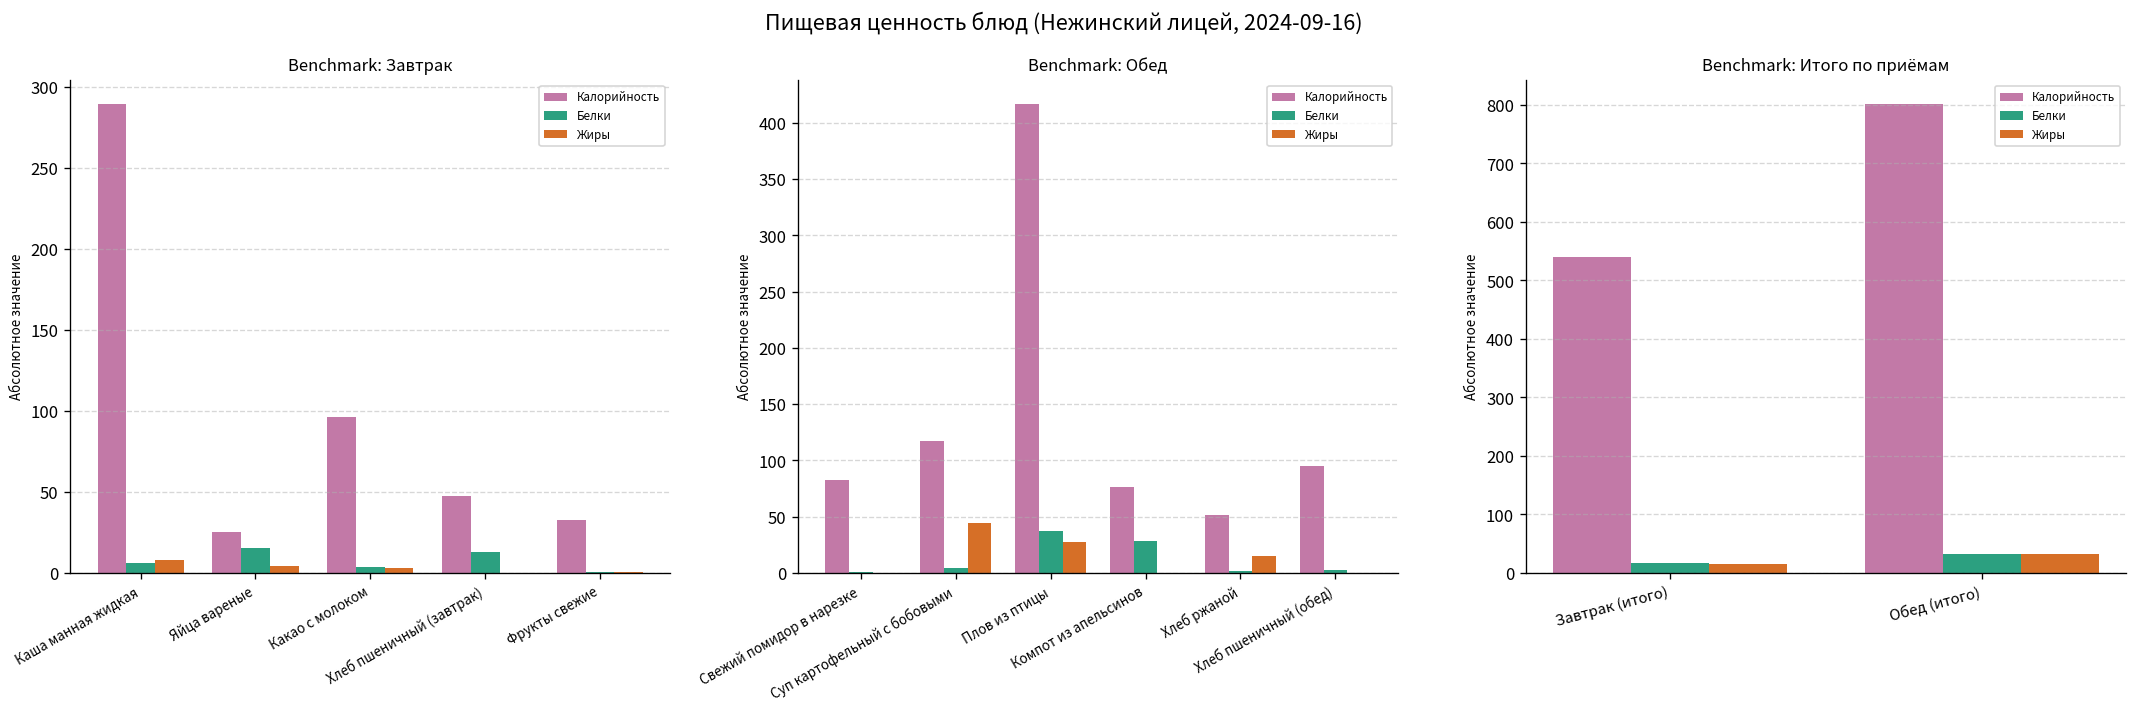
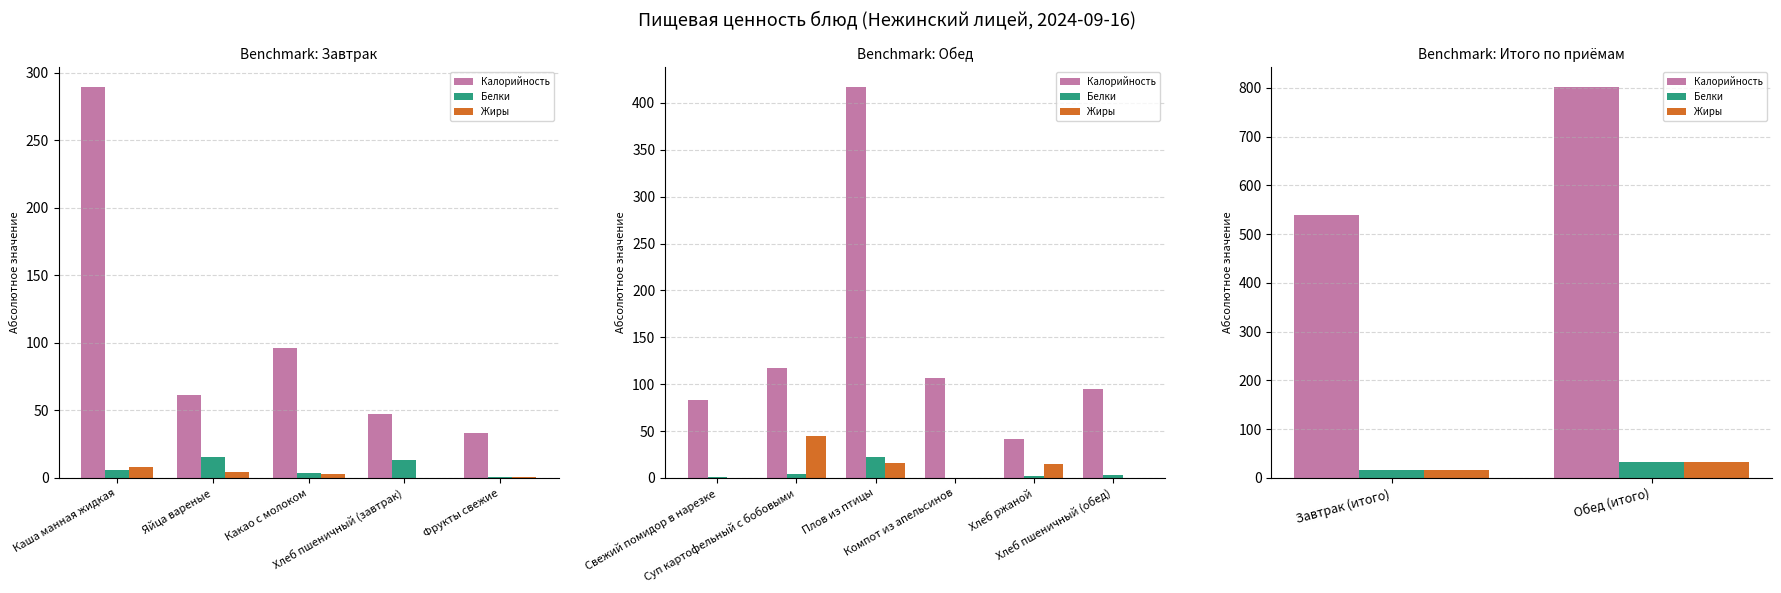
Benchmark: Завтрак, Калорийность, Яйца вареные: 25 -> 61
Benchmark: Обед, Белки, Плов из птицы: 40 -> 20
Benchmark: Обед, Жиры, Плов из птицы: 30 -> 20
Benchmark: Обед, Калорийность, Компот из апельсинов: 80 -> 110
Benchmark: Обед, Белки, Компот из апельсинов: 30 -> 0
Benchmark: Обед, Калорийность, Хлеб ржаной: 50 -> 40
